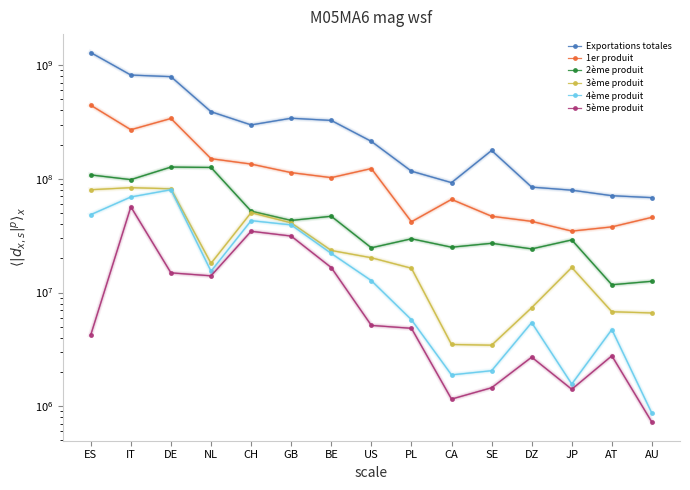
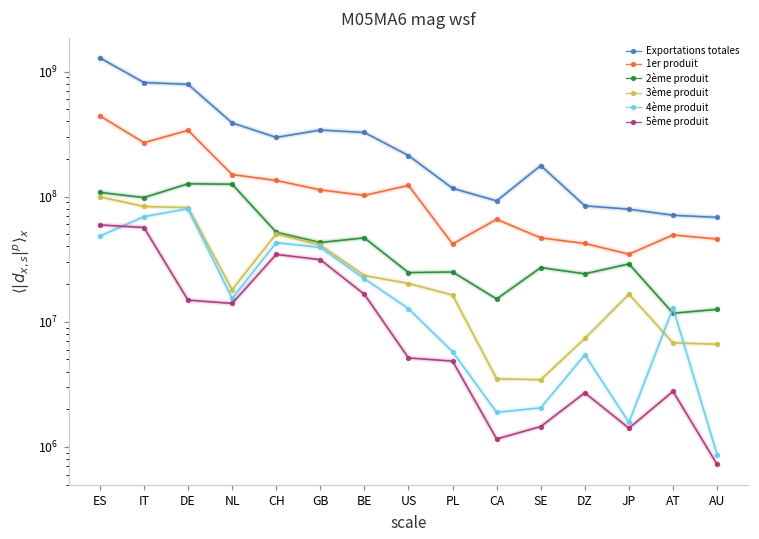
3ème produit, ES: 80000000 -> 100000000
5ème produit, ES: 4200000 -> 60000000
2ème produit, PL: 30000000 -> 25000000
2ème produit, CA: 25000000 -> 15000000
1er produit, AT: 38000000 -> 50000000
4ème produit, AT: 4700000 -> 13000000
